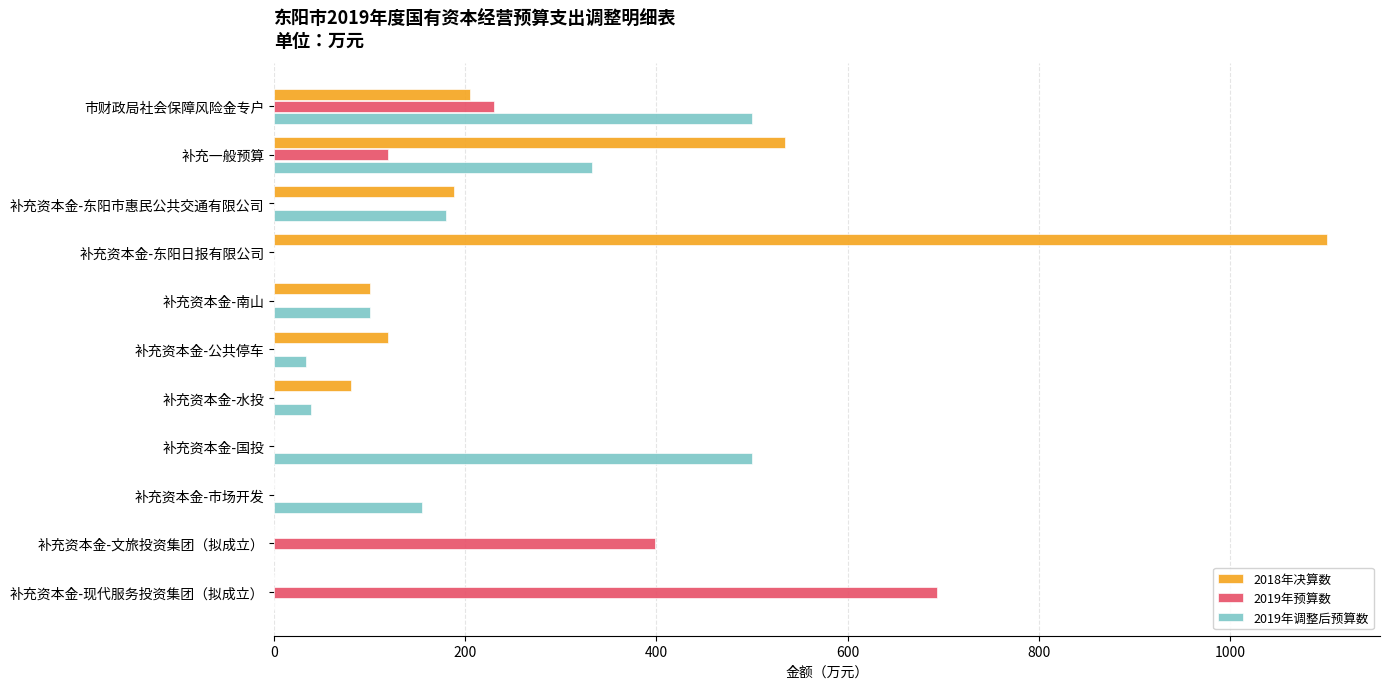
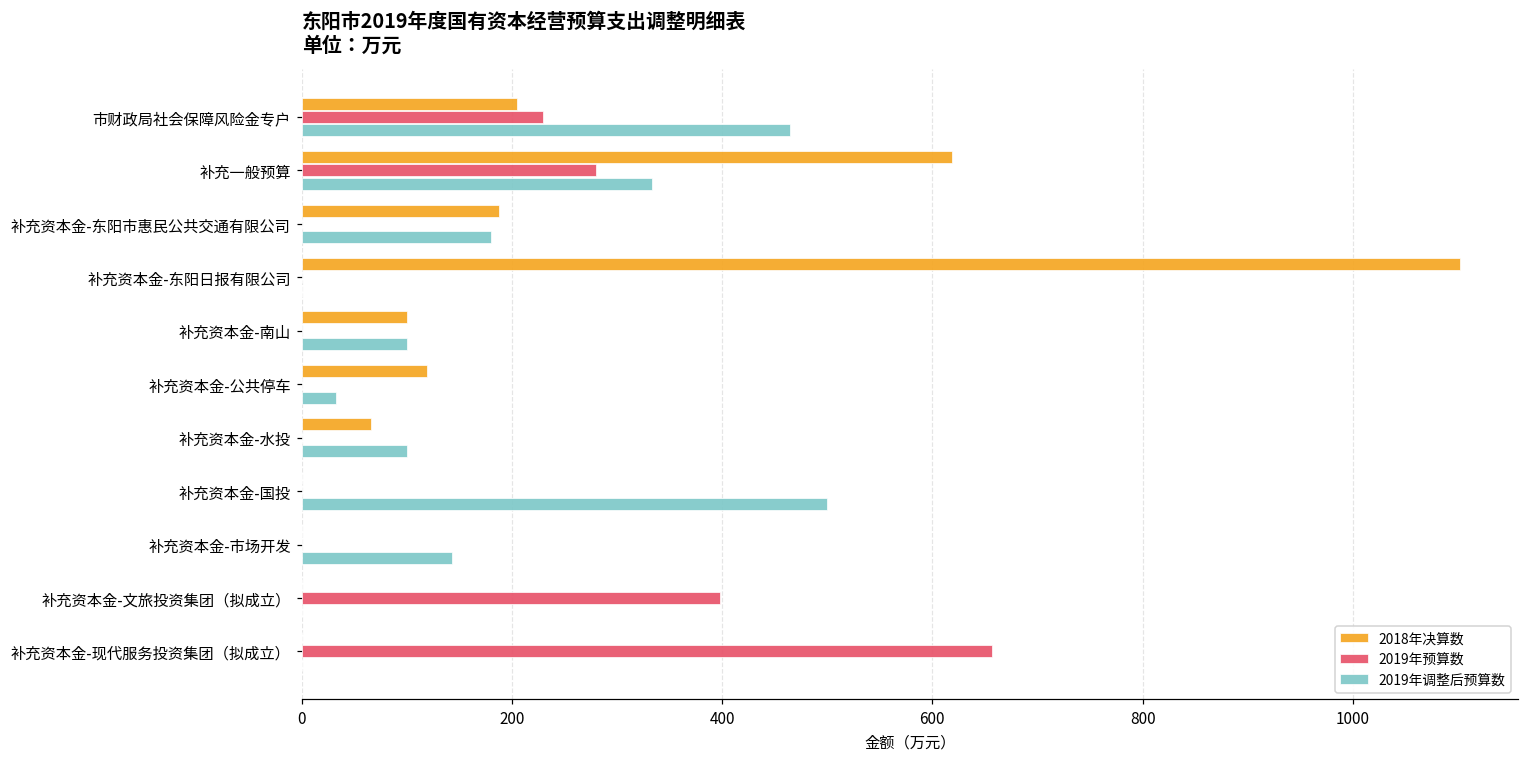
2019年调整后预算数, 市财政局社会保障风险金专户: 500 -> 470
2018年决算数, 补充一般预算: 540 -> 620
2019年预算数, 补充一般预算: 120 -> 280
2018年决算数, 补充资本金-水投: 80 -> 70
2019年调整后预算数, 补充资本金-水投: 40 -> 100
2019年调整后预算数, 补充资本金-市场开发: 160 -> 140
2019年预算数, 补充资本金-现代服务投资集团（拟成立）: 690 -> 660
